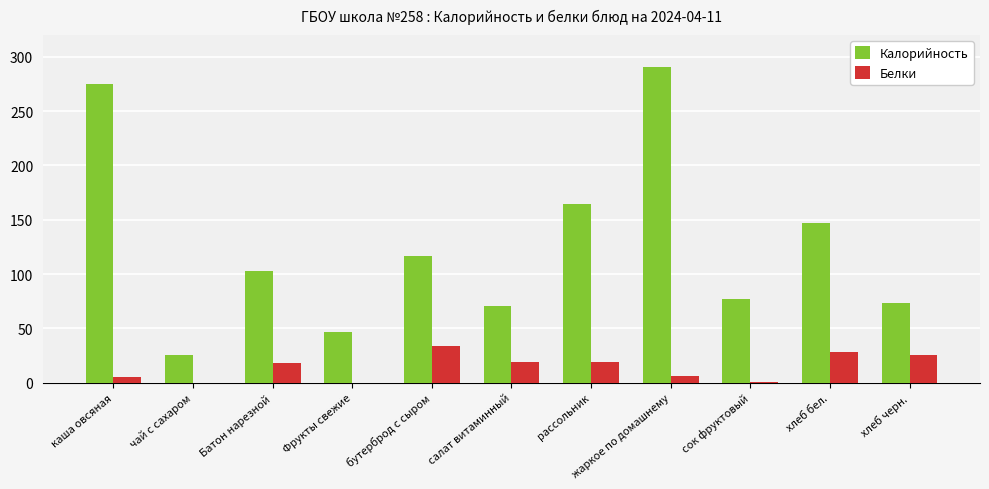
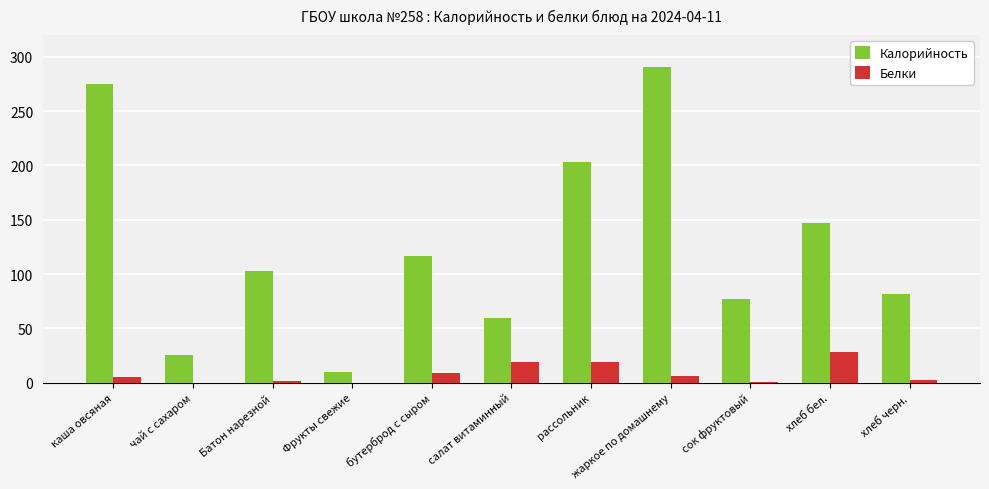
Белки, Батон нарезной: 18 -> 2
Калорийность, Фрукты свежие: 47 -> 10
Белки, бутерброд с сыром: 34 -> 9
Калорийность, салат витаминный: 71 -> 60
Калорийность, рассольник: 165 -> 203
Калорийность, хлеб черн.: 73 -> 82
Белки, хлеб черн.: 26 -> 3
